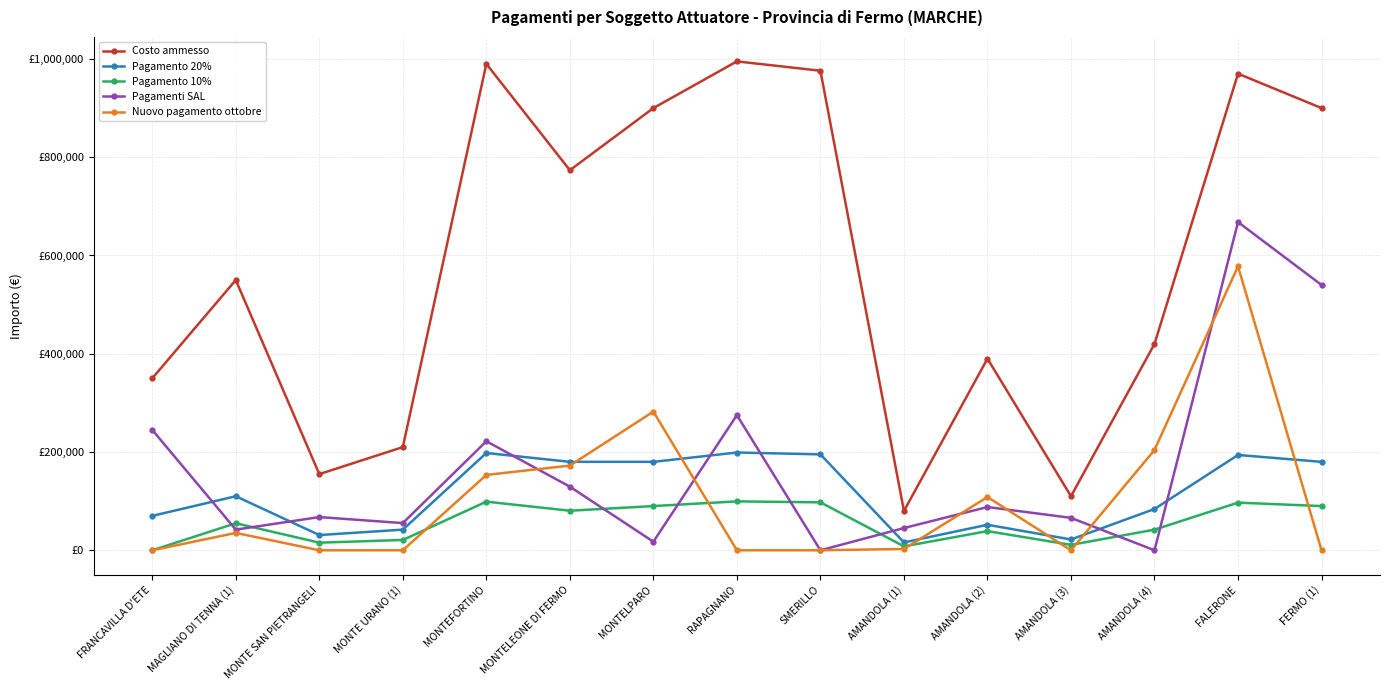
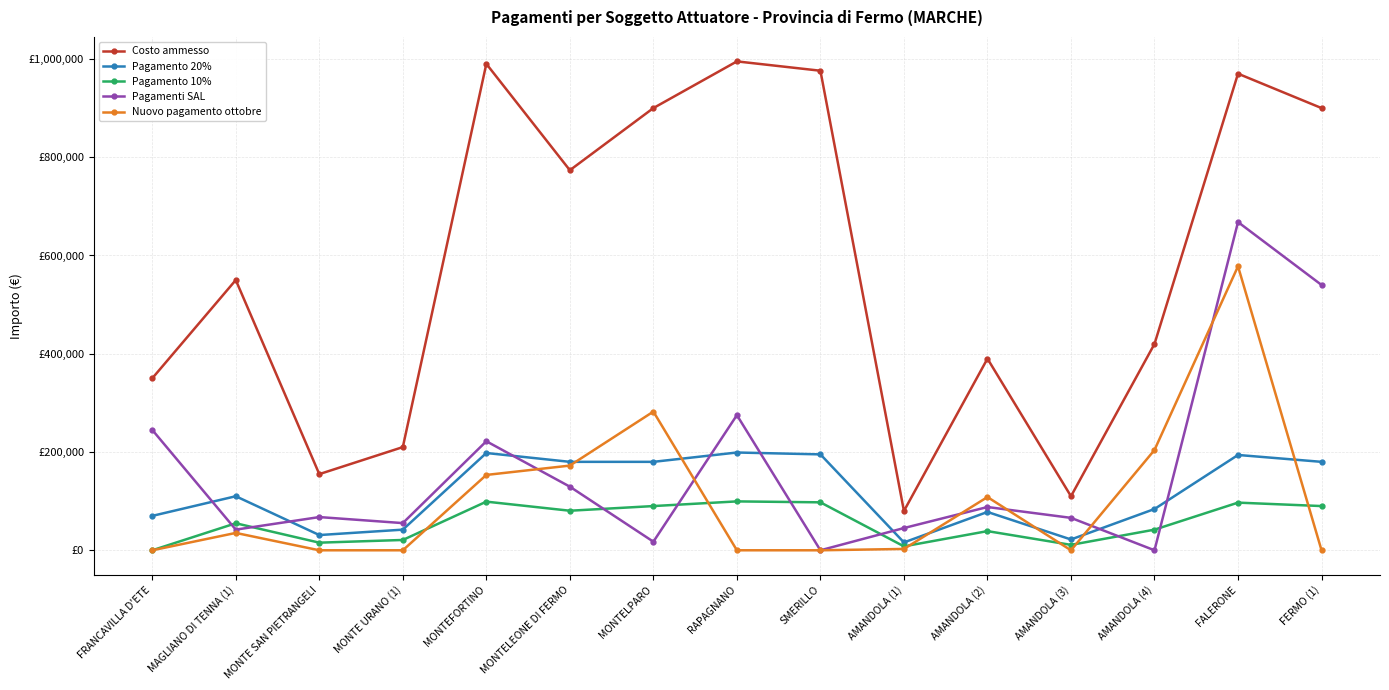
Pagamento 20%, AMANDOLA (2): £50,000 -> £80,000
